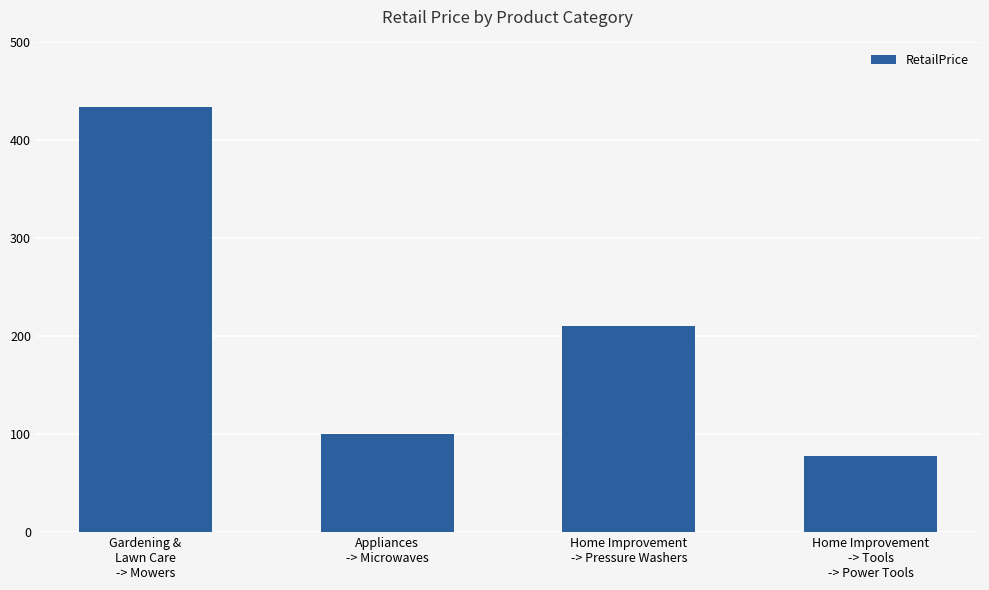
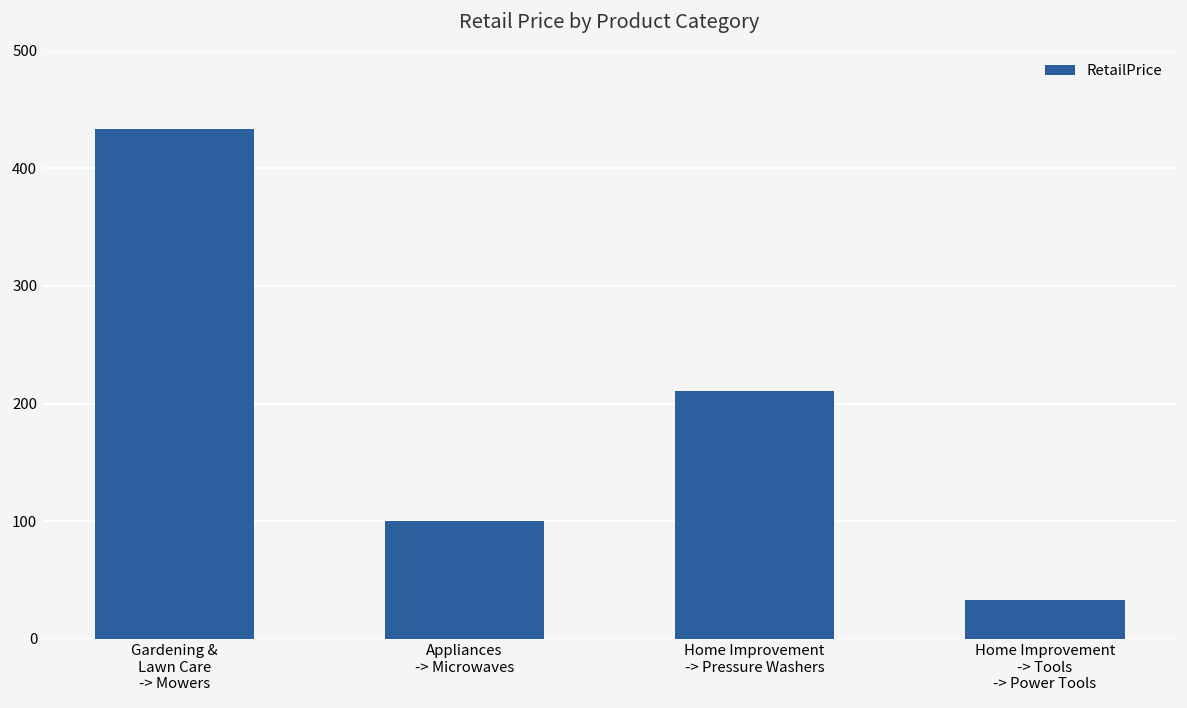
Home Improvement -> Tools -> Power Tools: 80 -> 30
